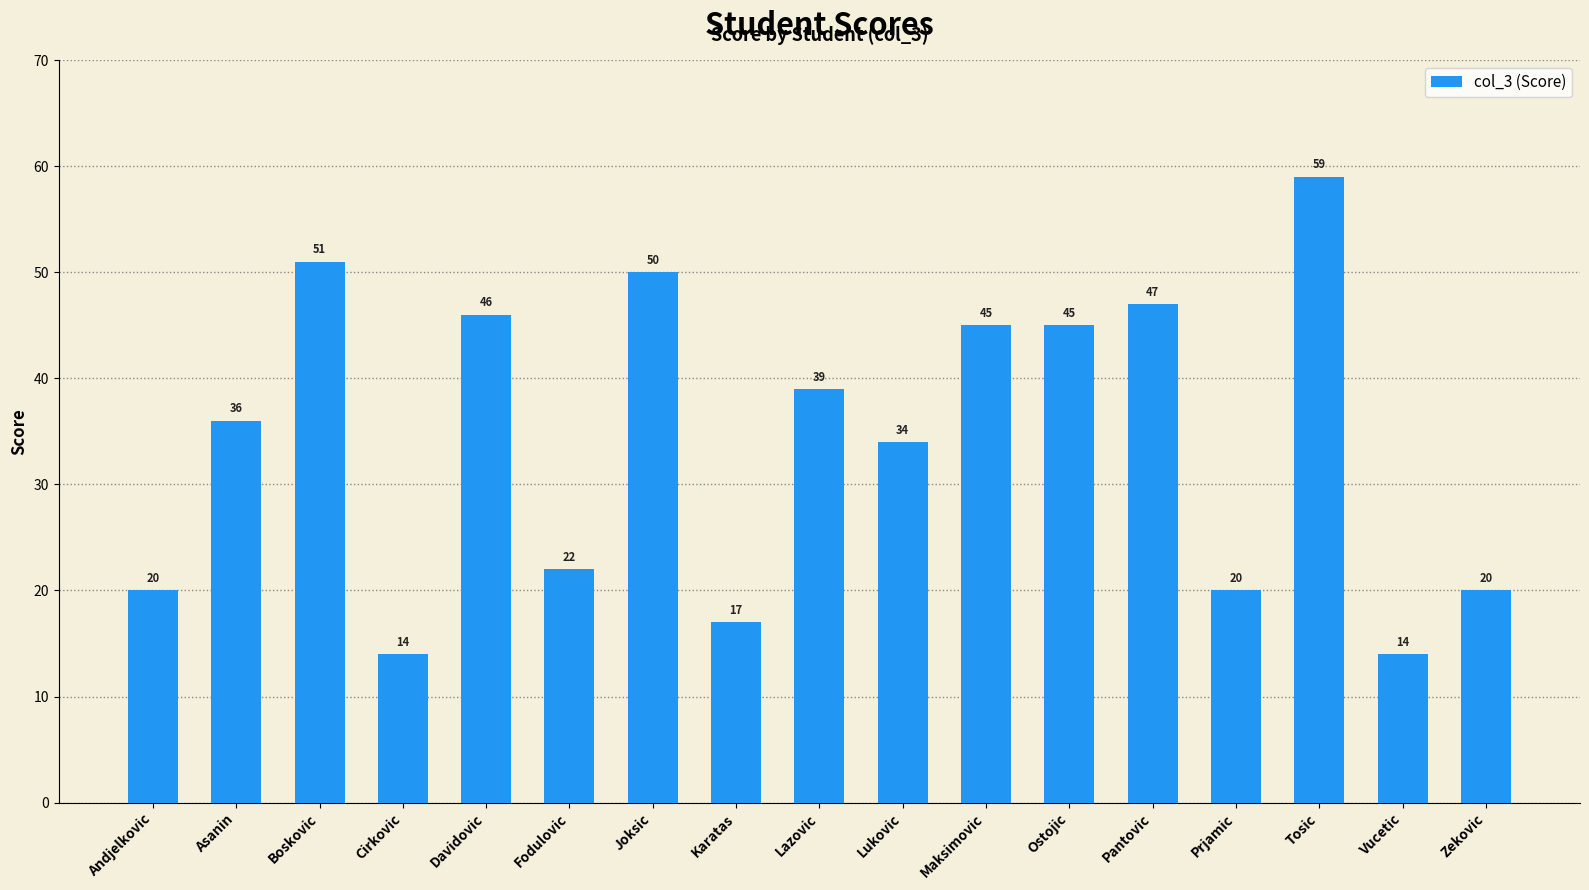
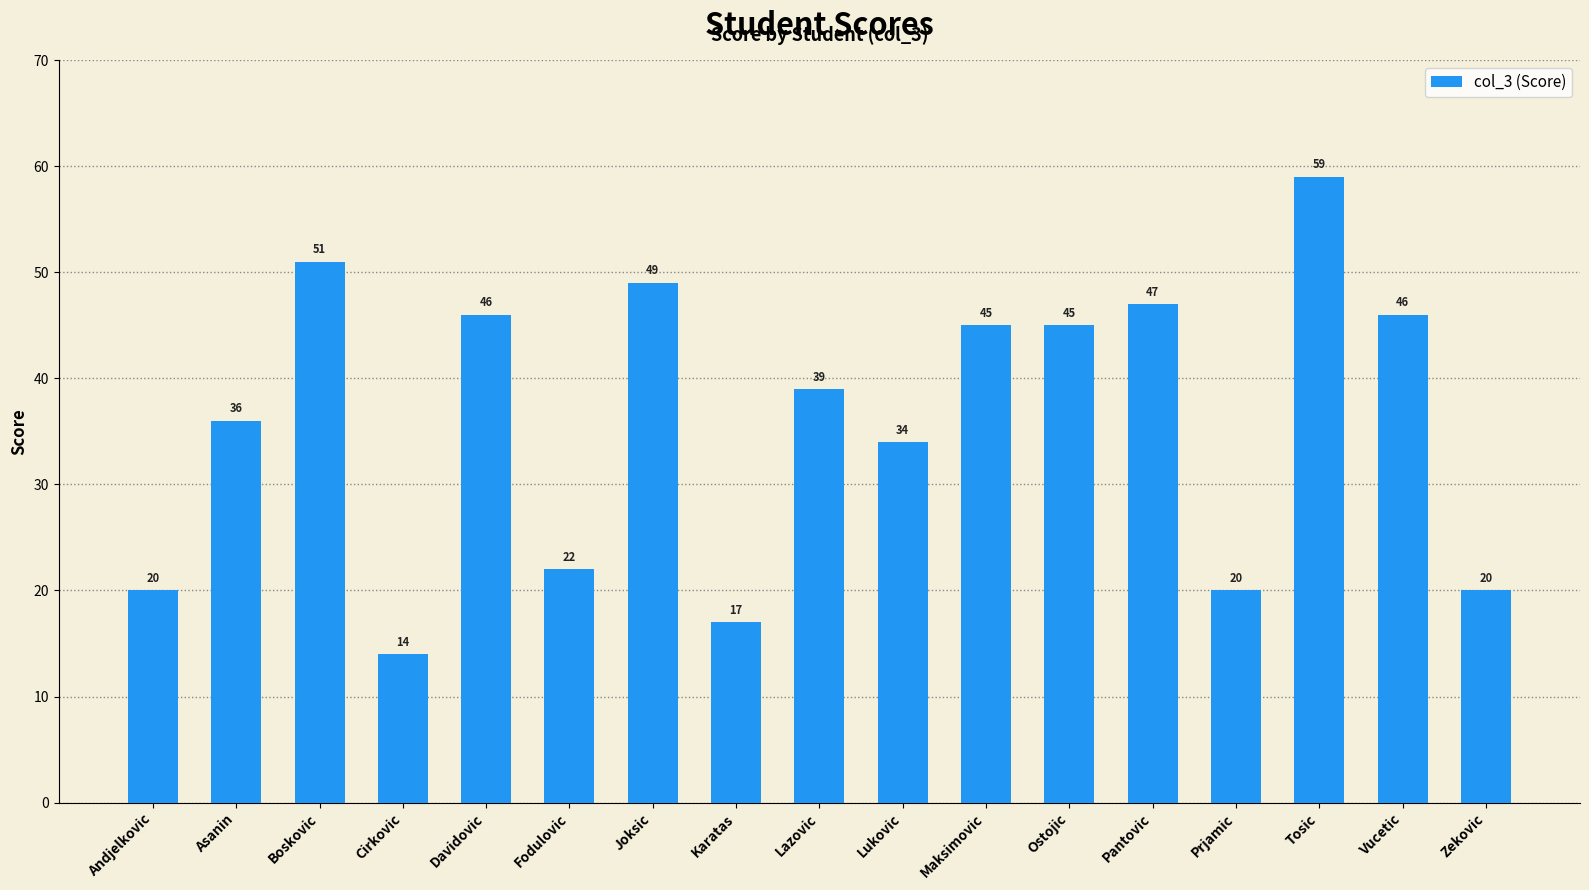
Joksic: 50 -> 49
Vucetic: 14 -> 46
